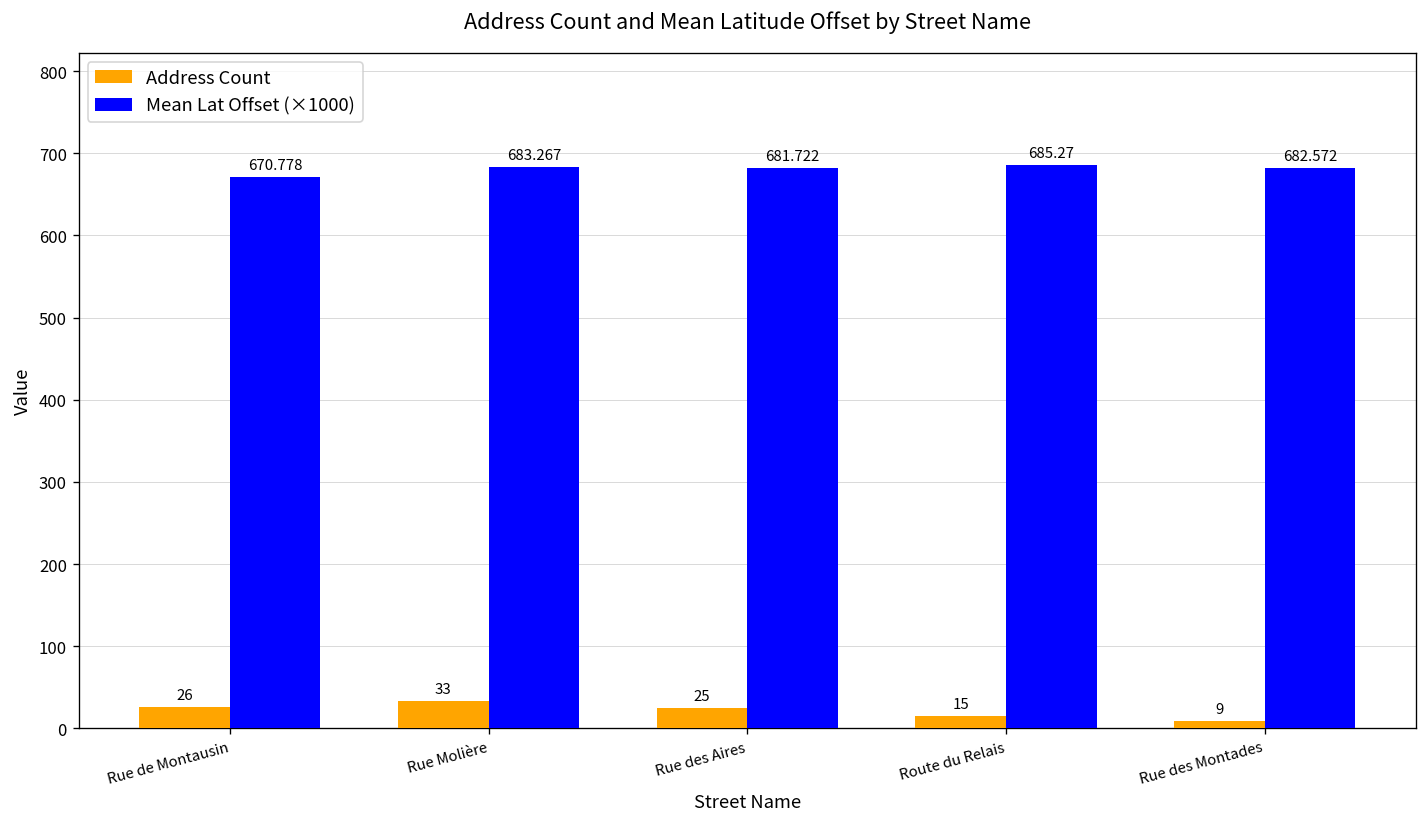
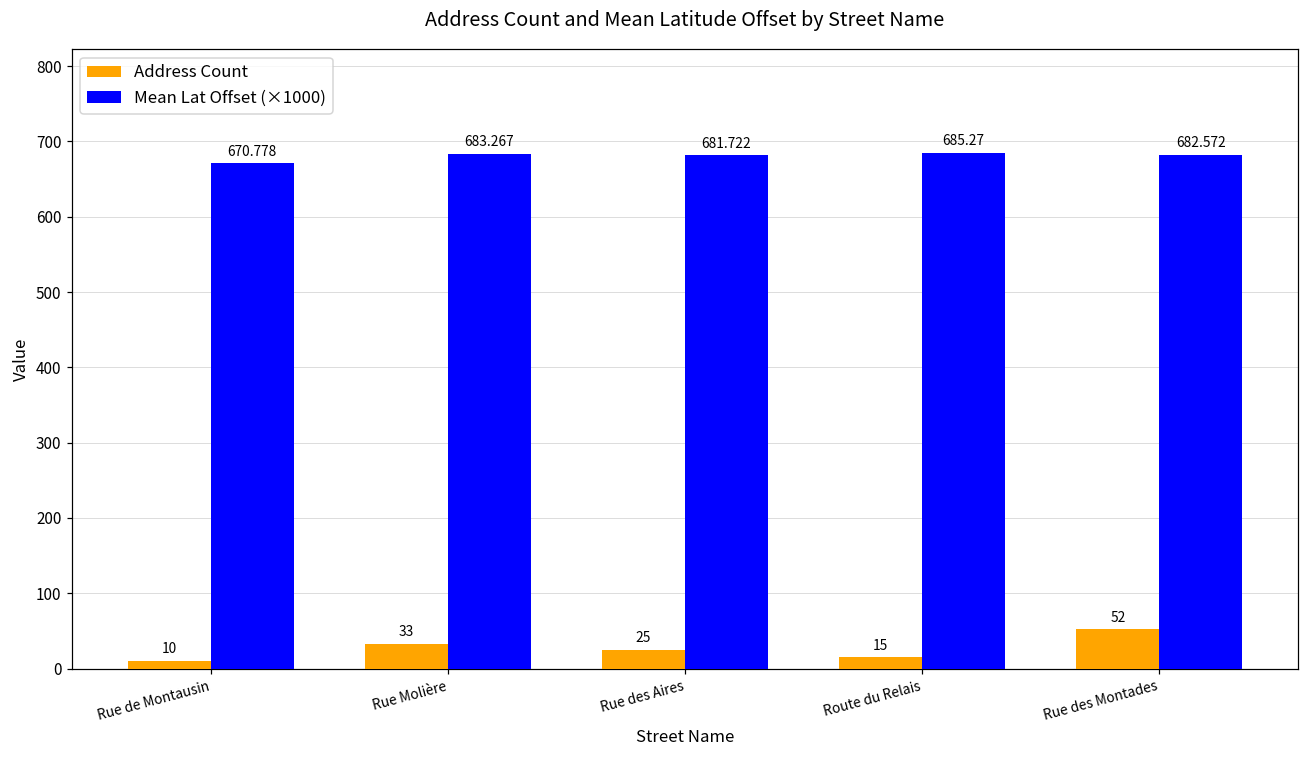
Address Count, Rue de Montausin: 26 -> 10
Address Count, Rue des Montades: 9 -> 52
